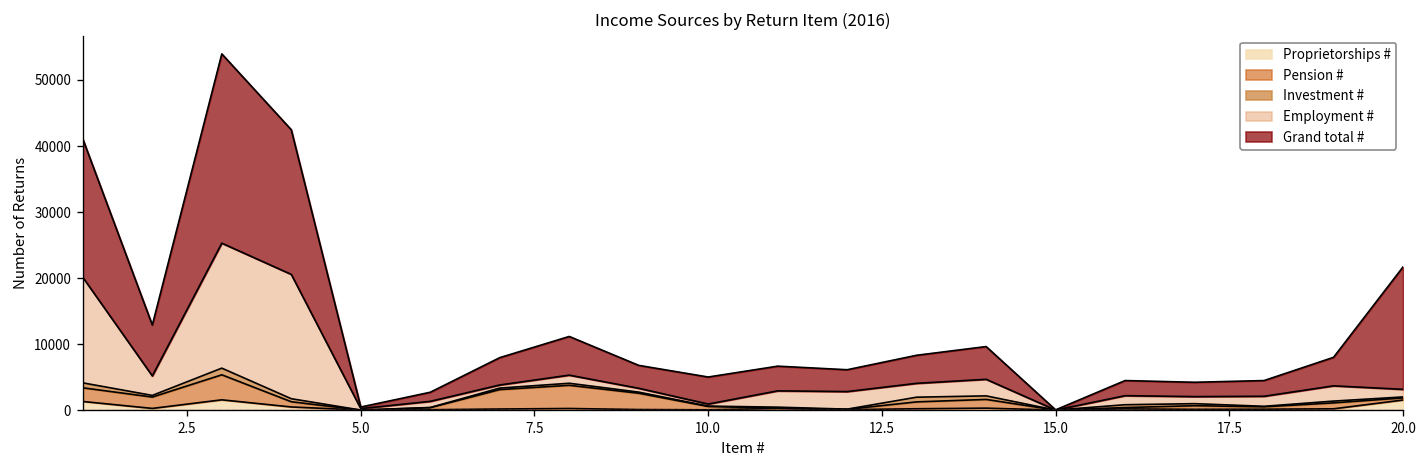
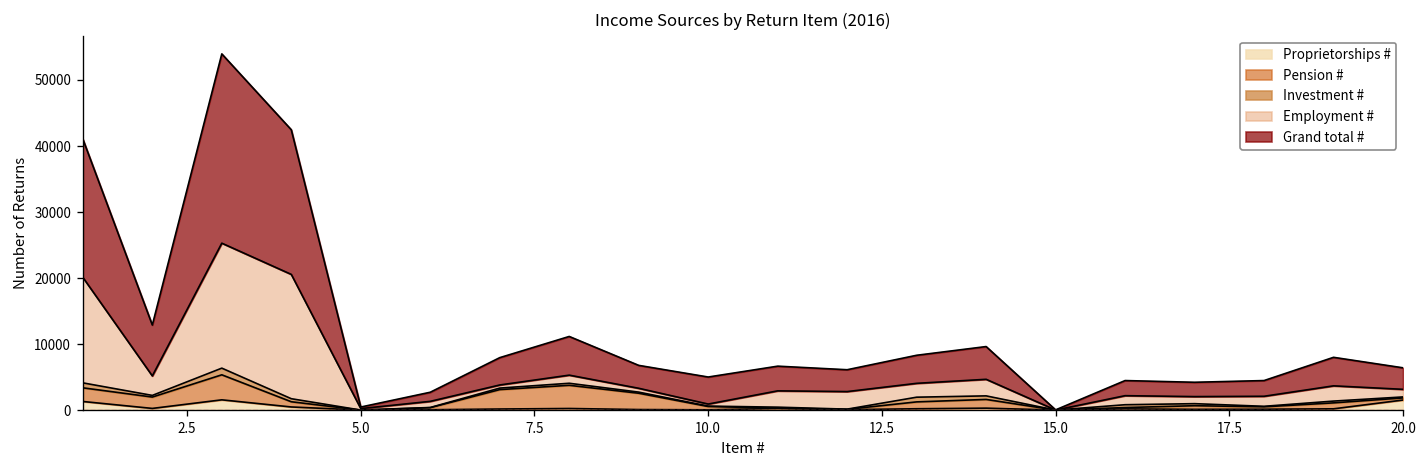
Grand total #, 20.0: 19000 -> 3000
